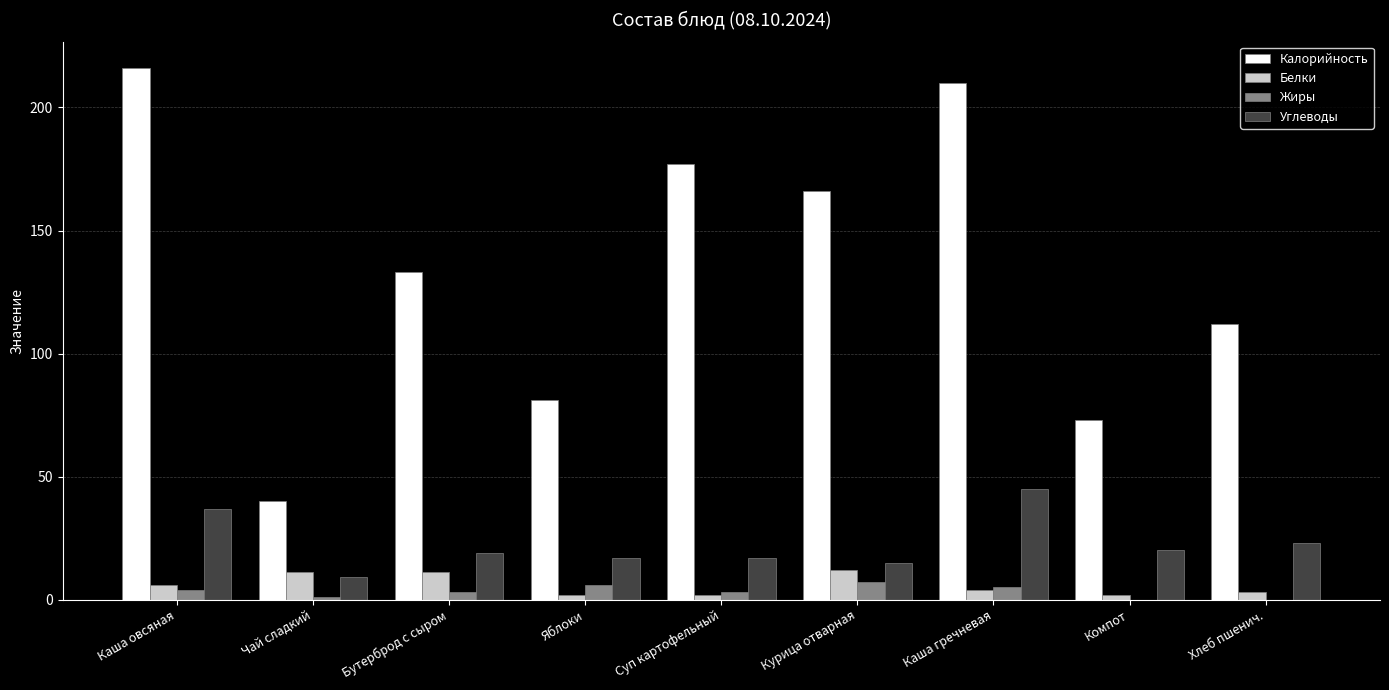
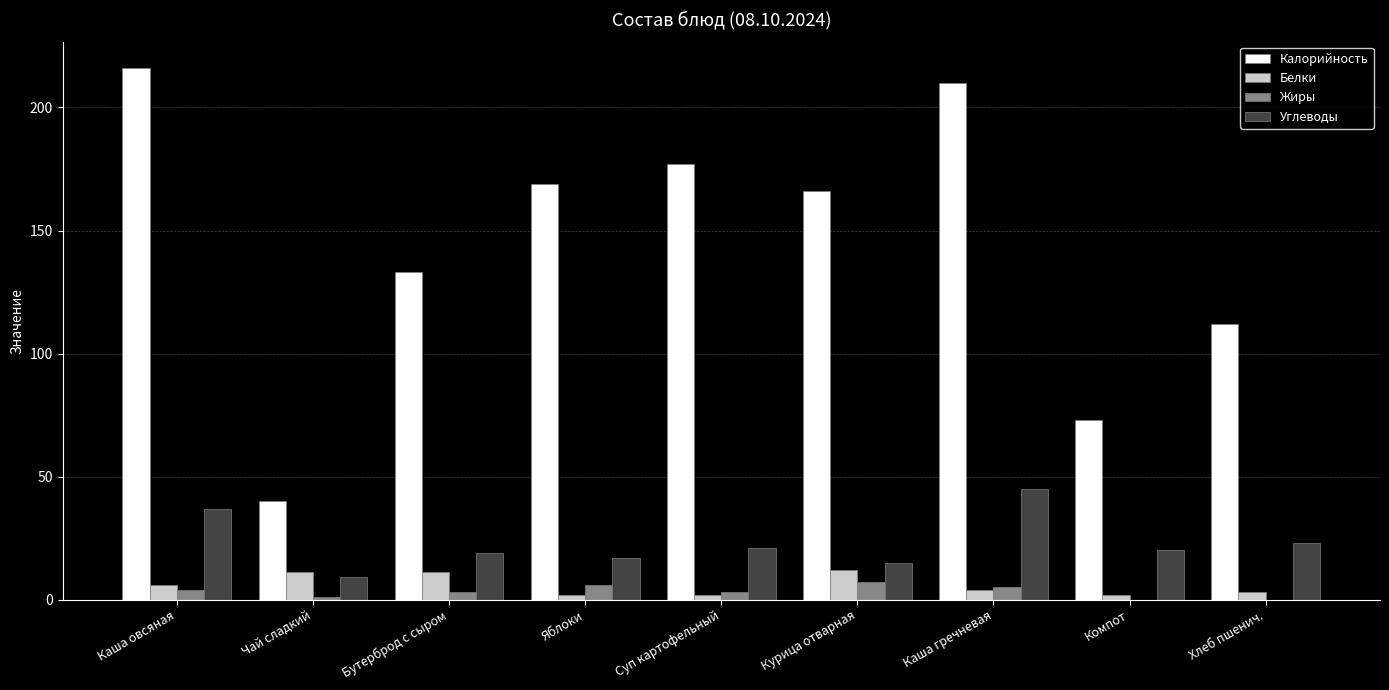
Калорийность, Яблоки: 81 -> 169
Углеводы, Суп картофельный: 17 -> 21
